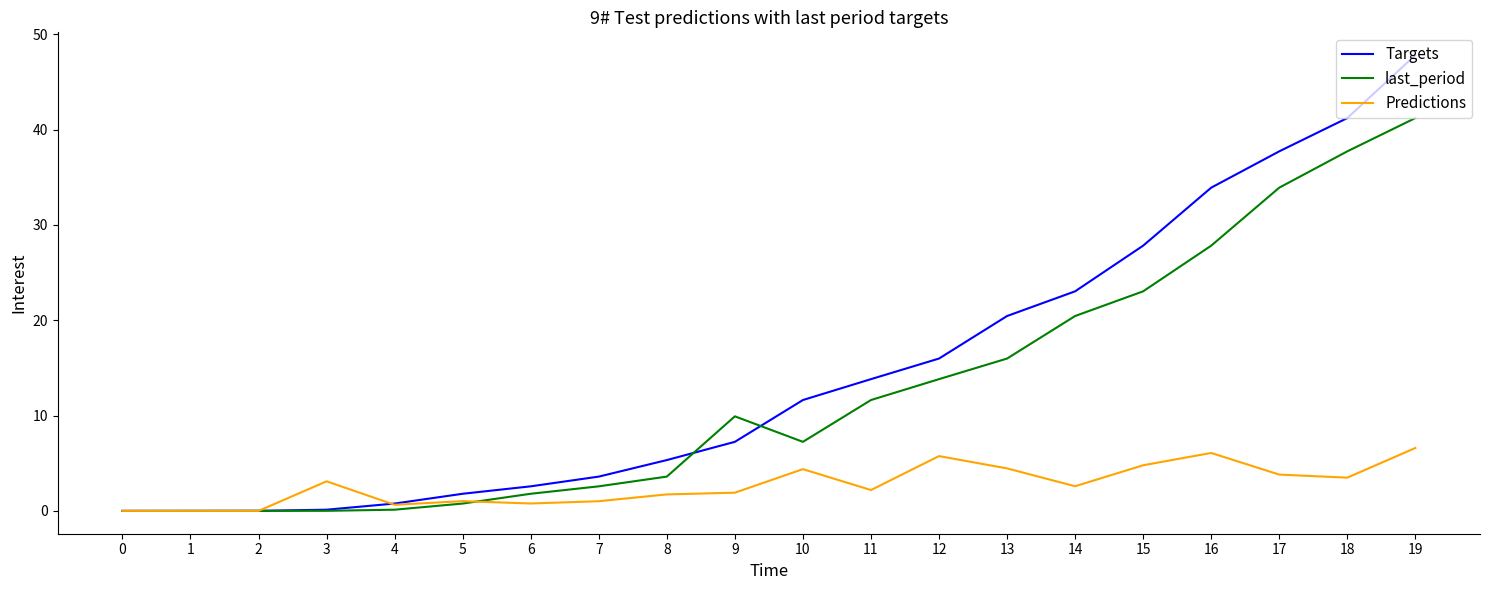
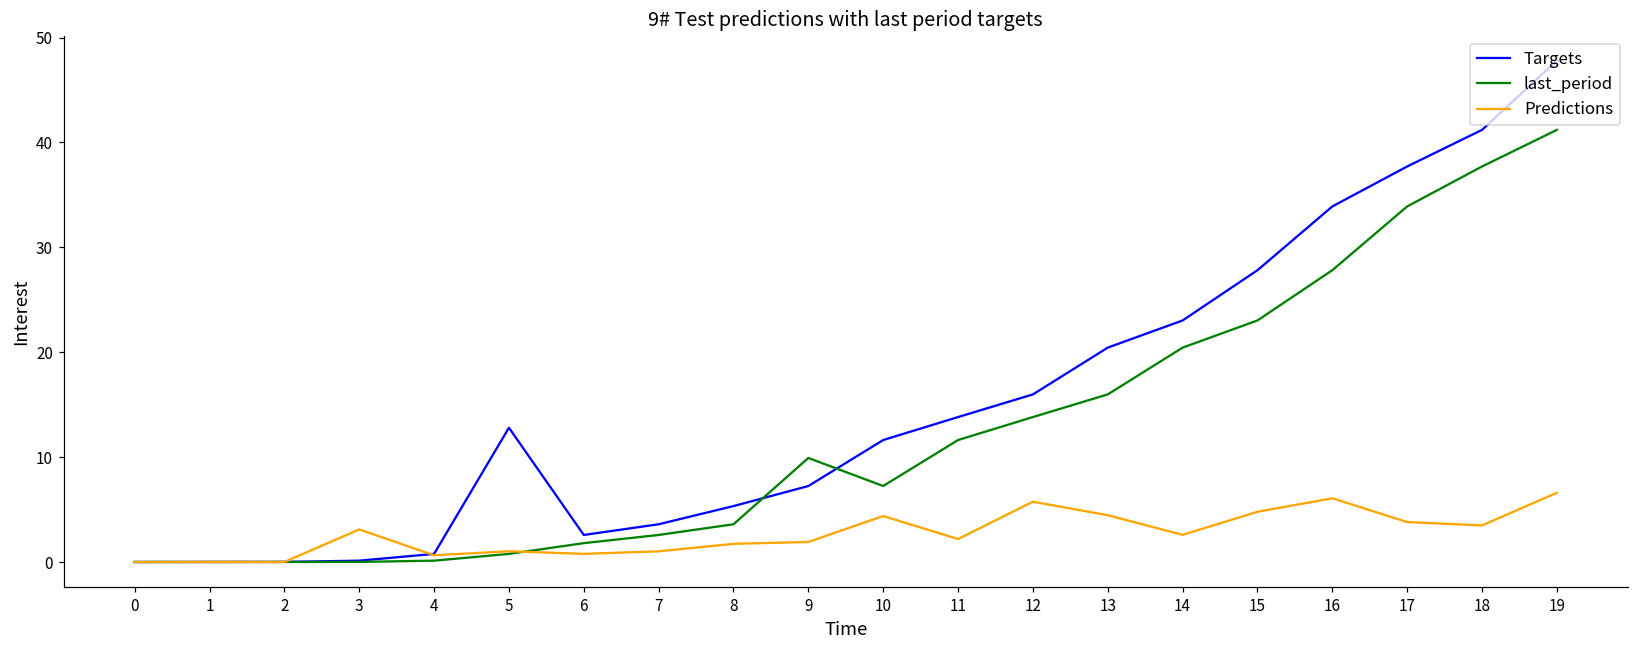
Targets, 5: 2 -> 13
